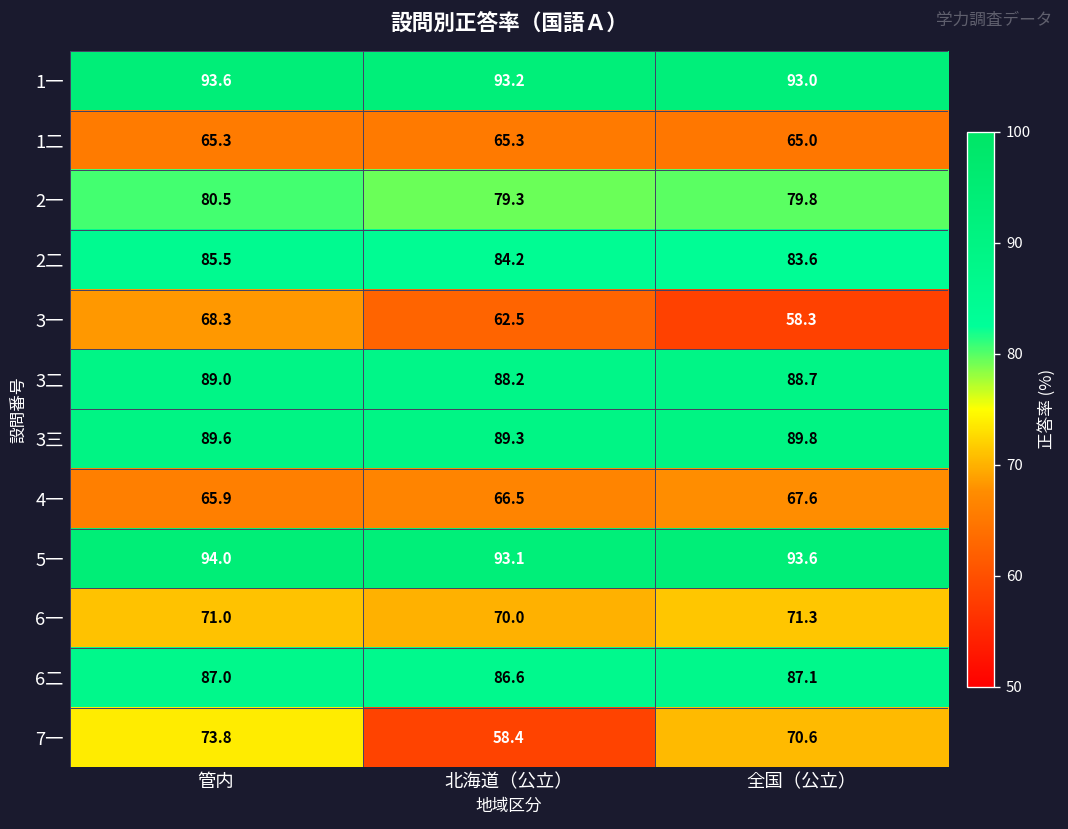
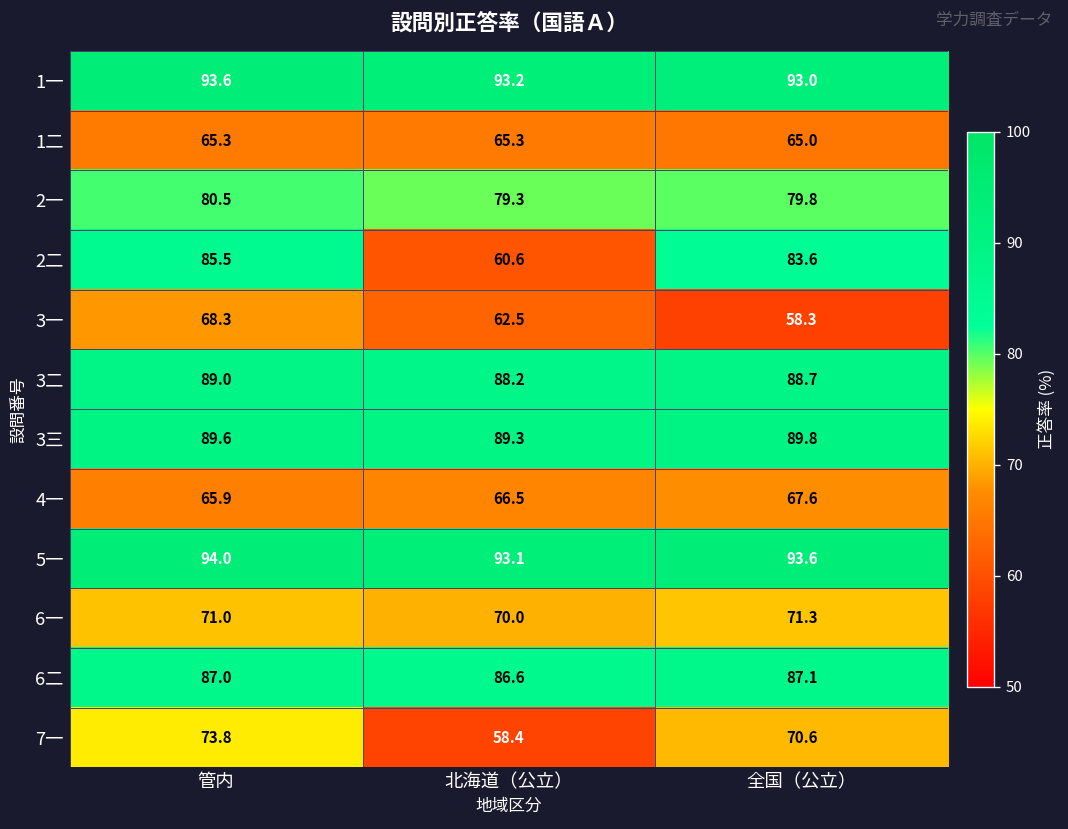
2二, 北海道（公立）: 84.2 -> 60.6
